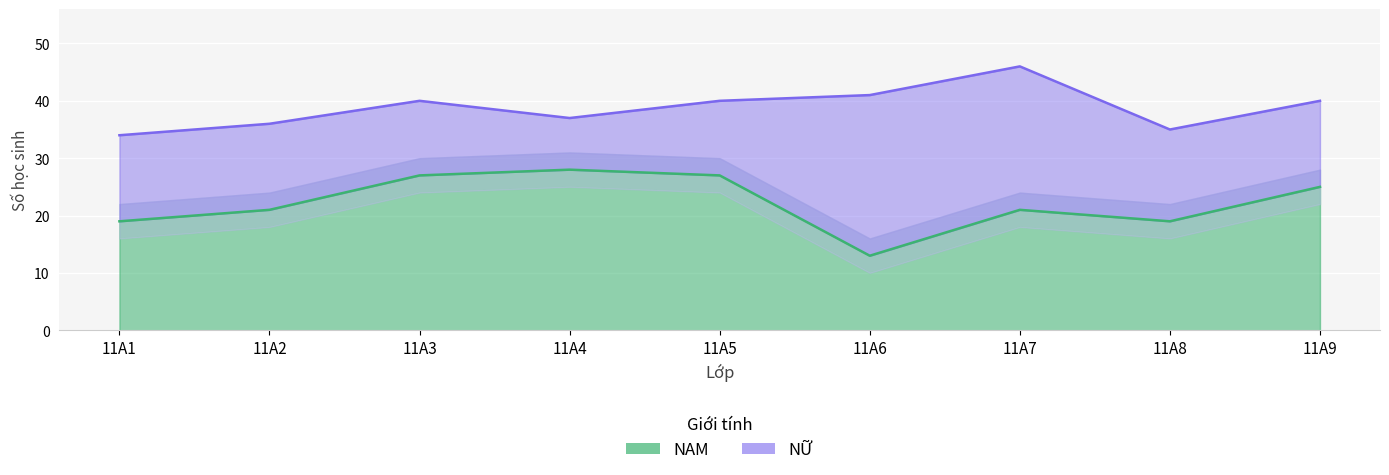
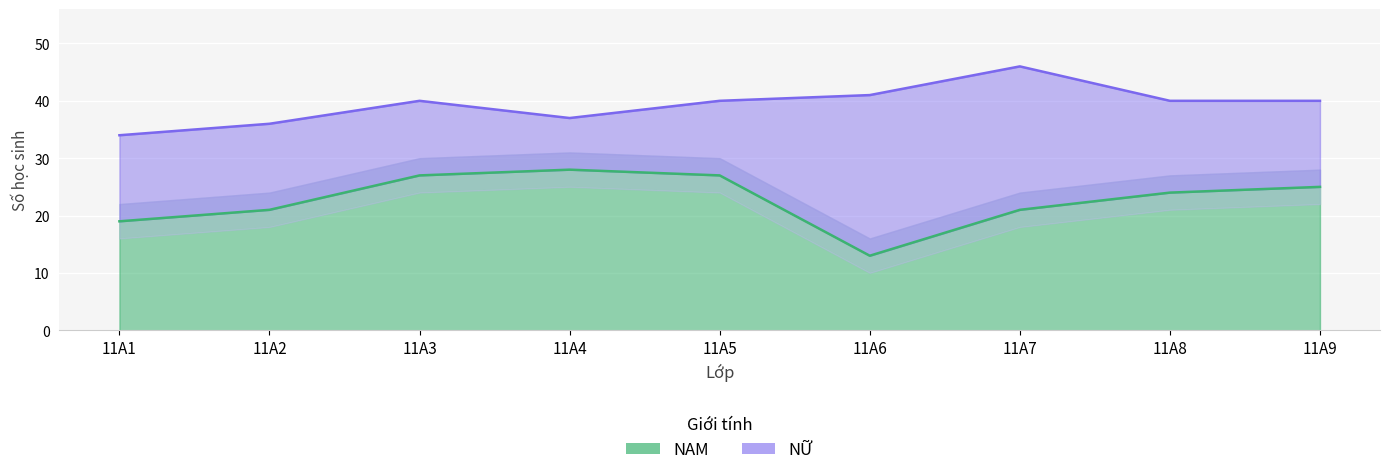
NAM, 11A8: 19 -> 24
